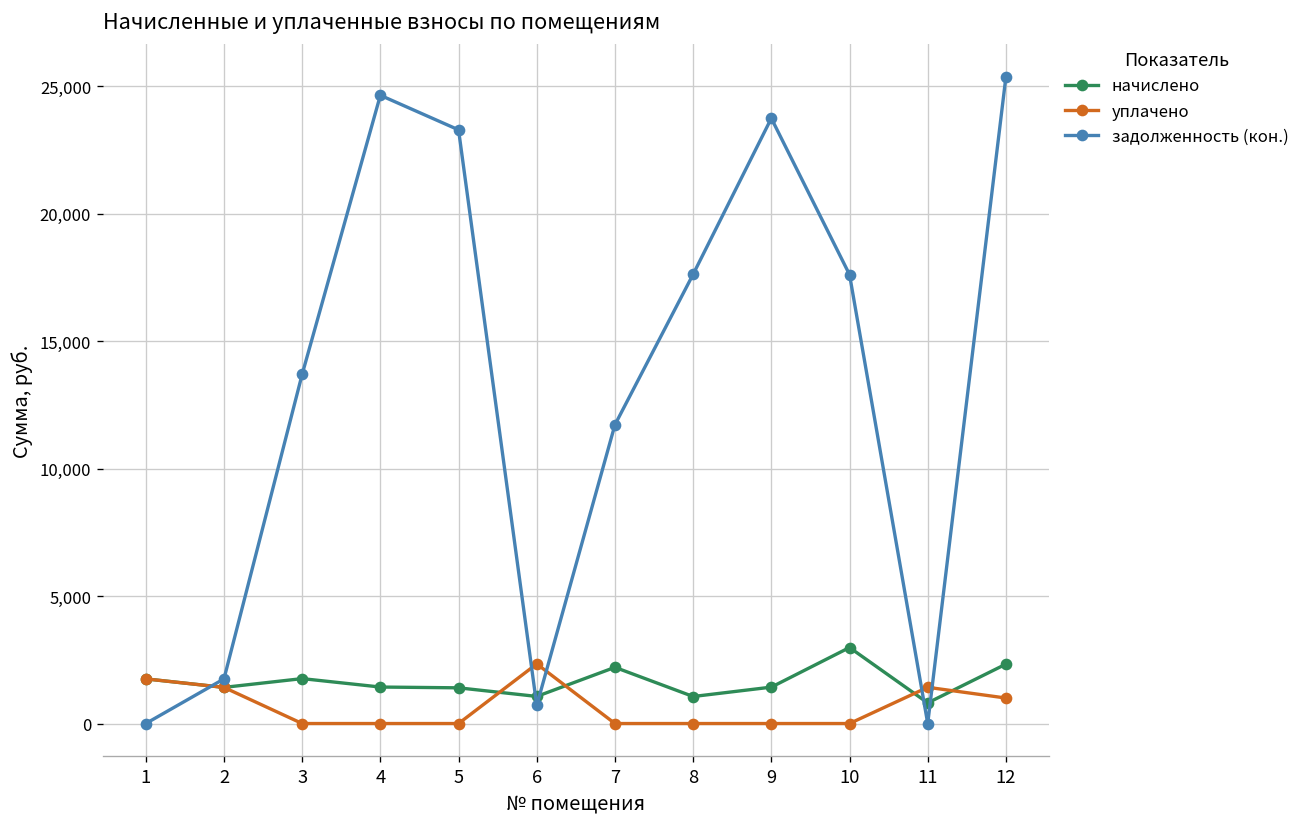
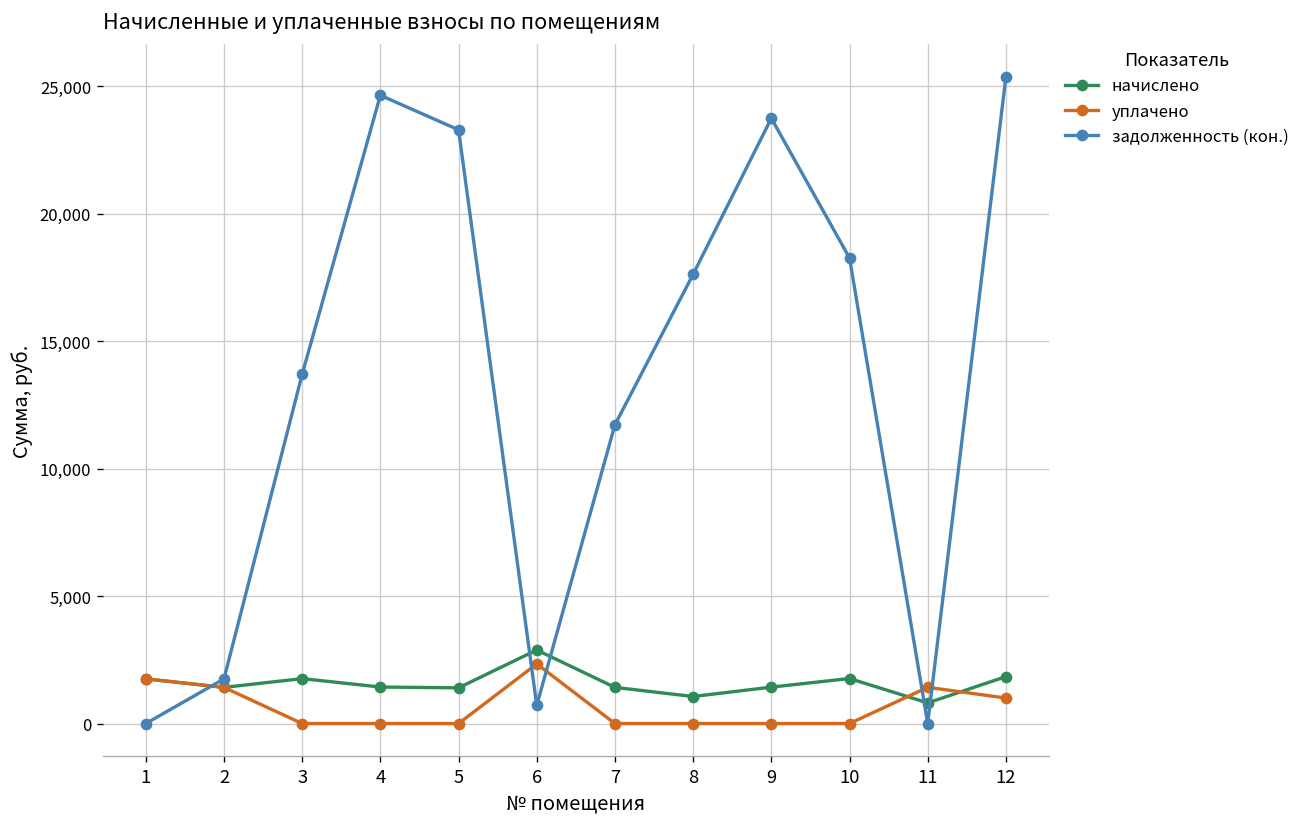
начислено, 6: 1,100 -> 2,900
начислено, 7: 2,200 -> 1,400
начислено, 10: 3,000 -> 1,800
задолженность (кон.), 10: 17,600 -> 18,300
начислено, 12: 2,300 -> 1,800
